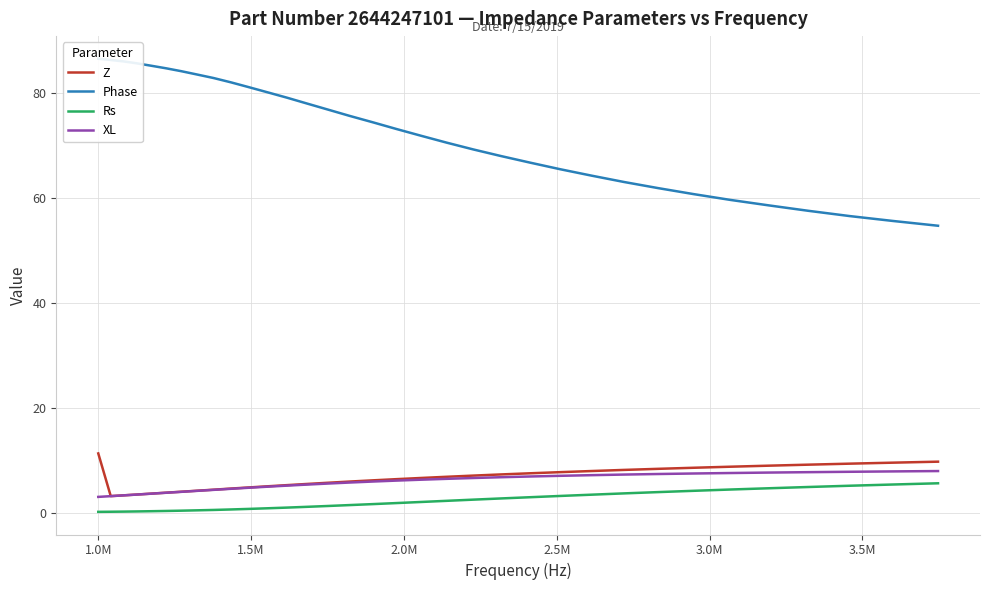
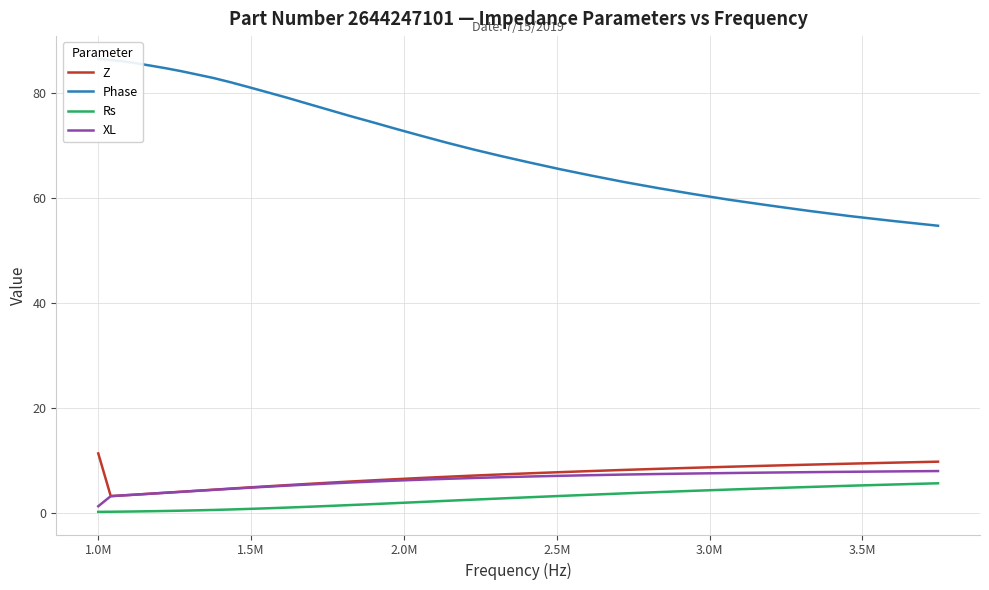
XL, 1.0M: 3 -> 1
